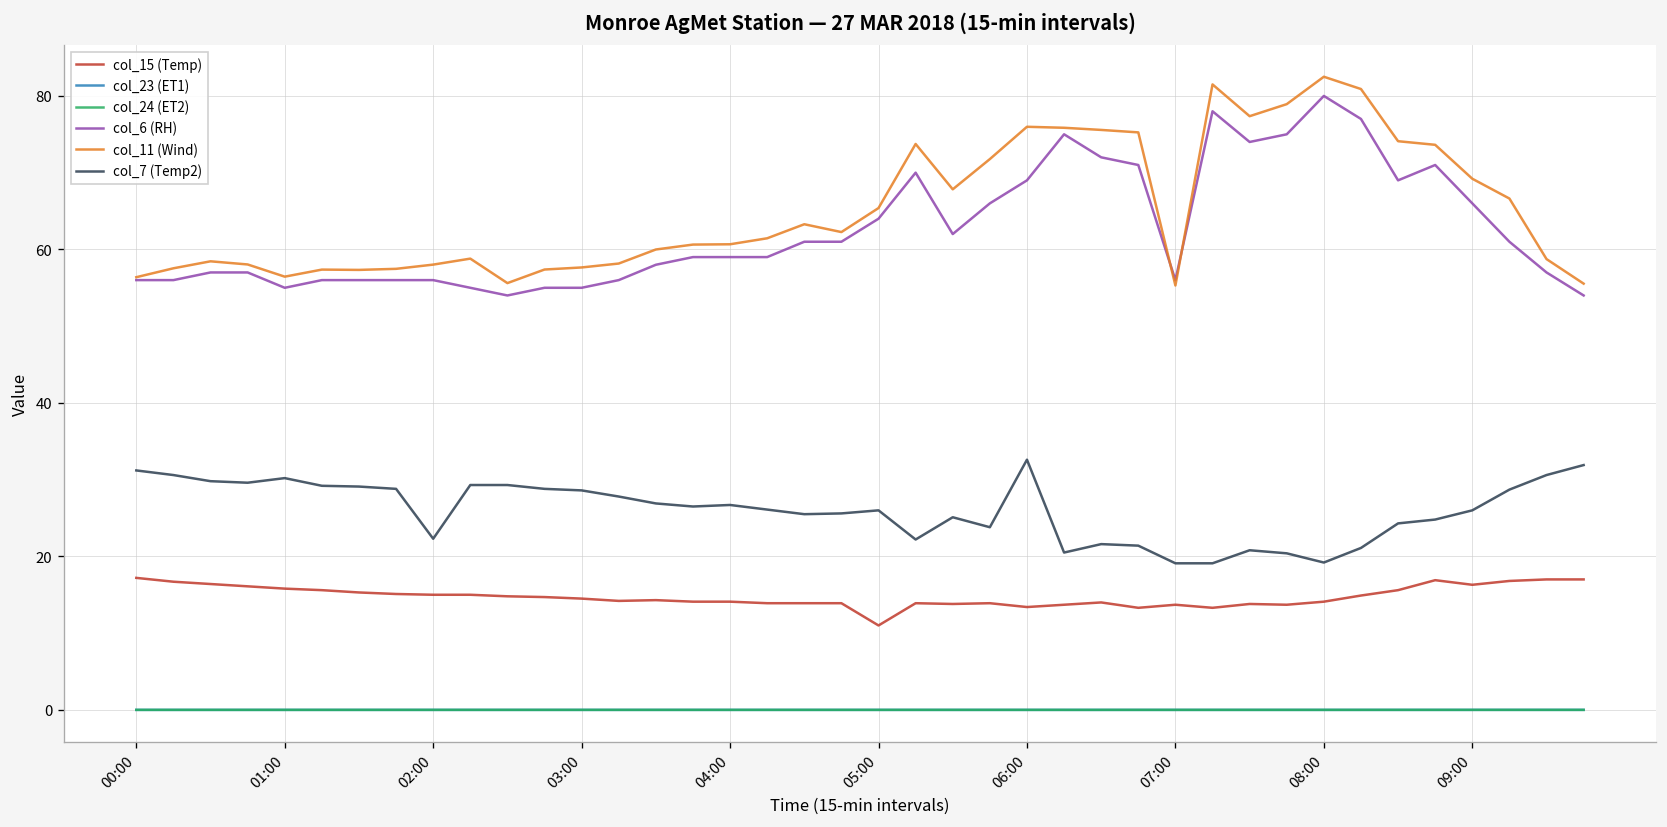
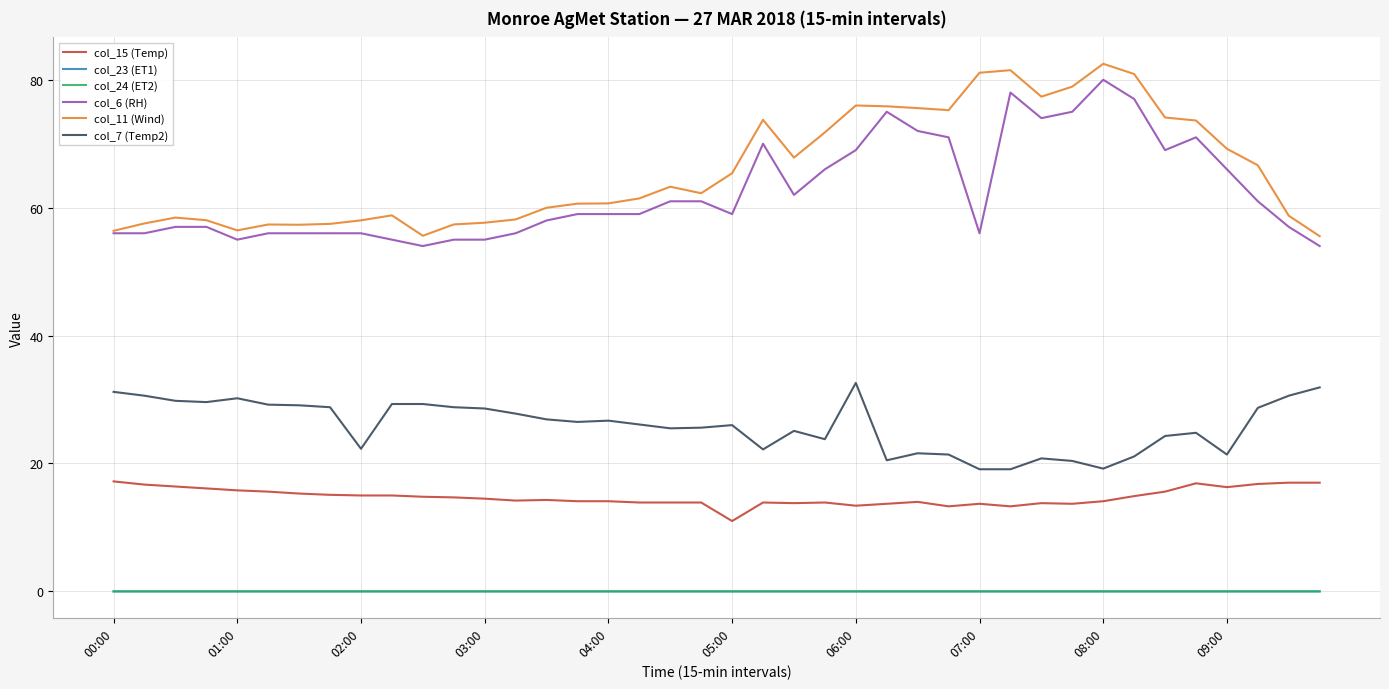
col_6 (RH), 05:00: 64 -> 59
col_11 (Wind), 07:00: 55 -> 81
col_7 (Temp2), 09:00: 26 -> 21
